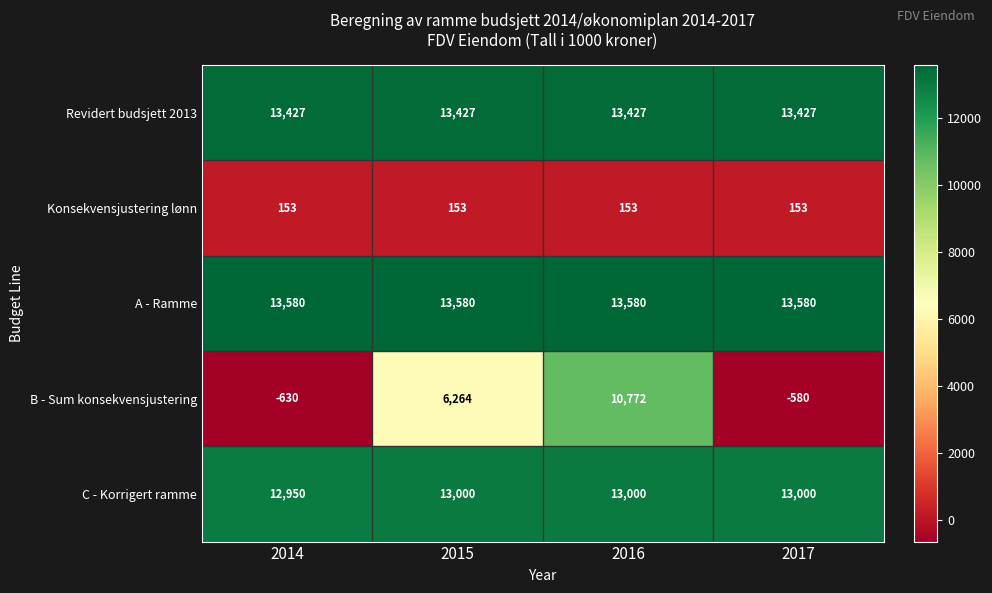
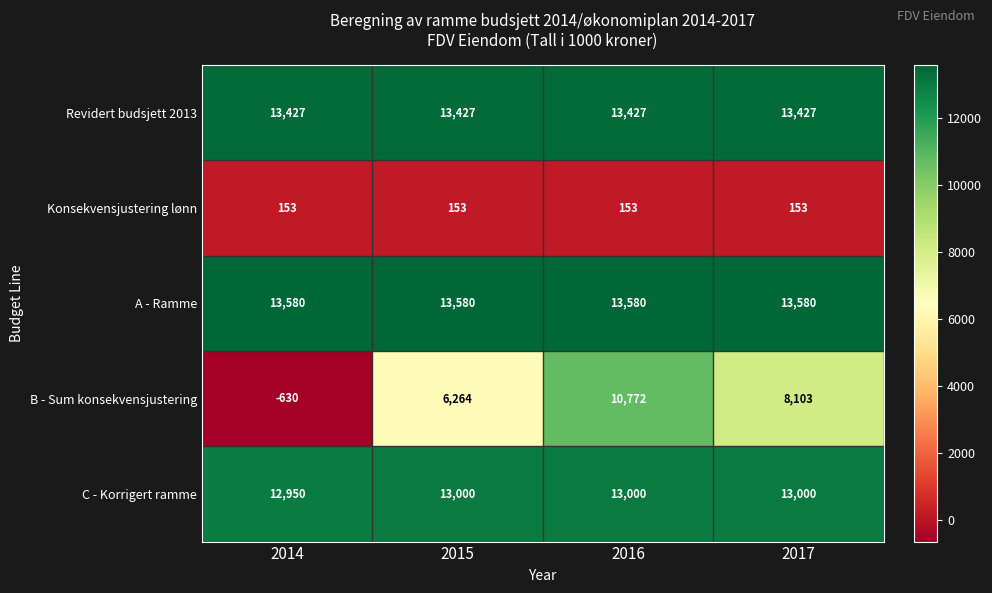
B - Sum konsekvensjustering, 2017: -580 -> 8,103
